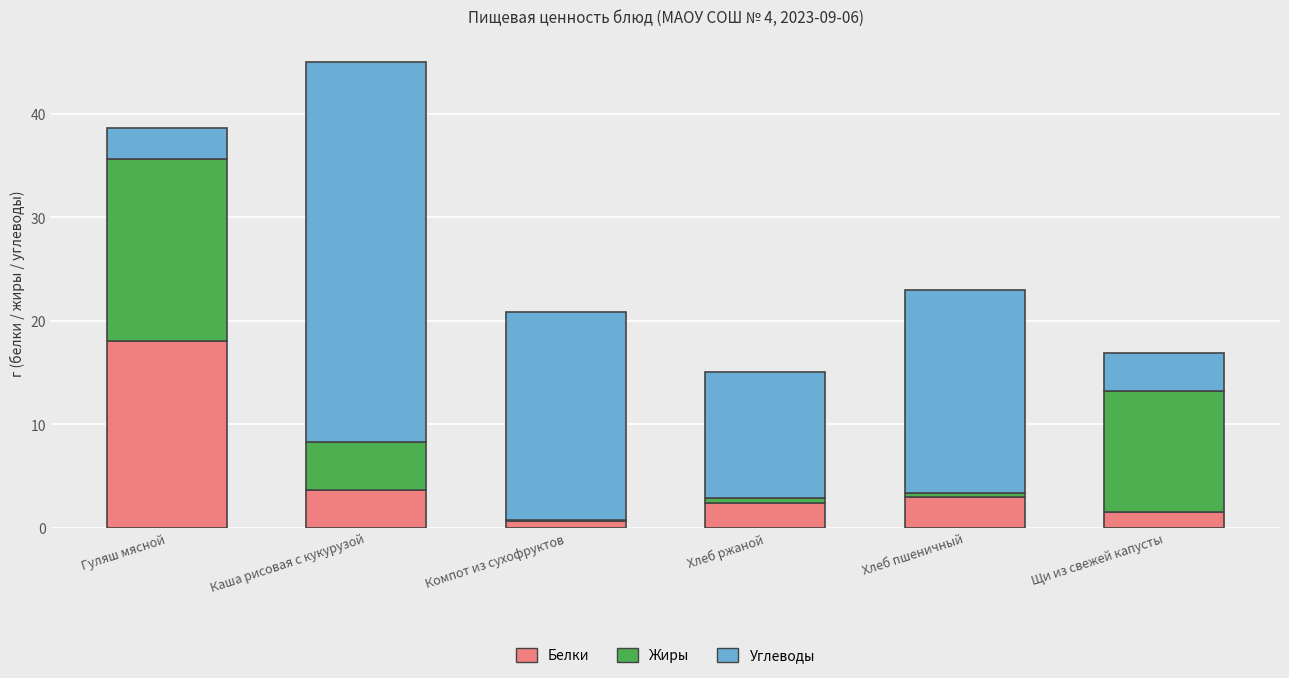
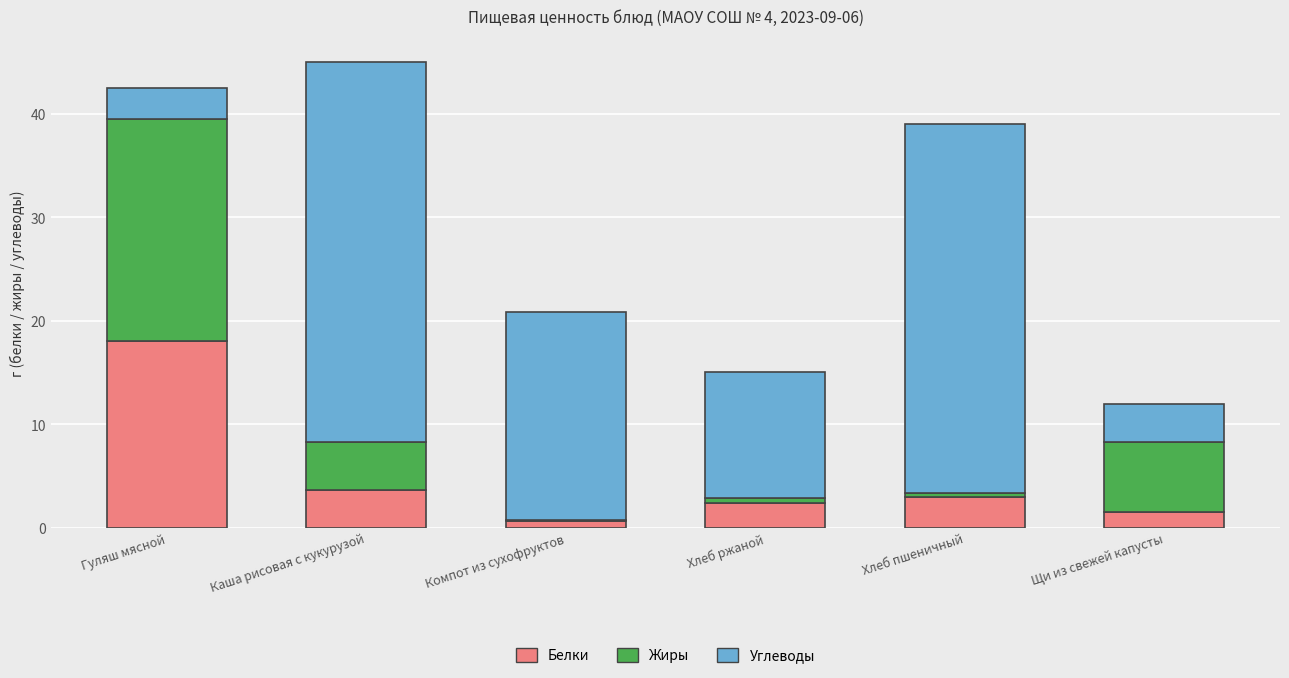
Жиры, Гуляш мясной: 17.6 -> 21.5
Углеводы, Хлеб пшеничный: 19.7 -> 35.7
Жиры, Щи из свежей капусты: 11.7 -> 6.8
